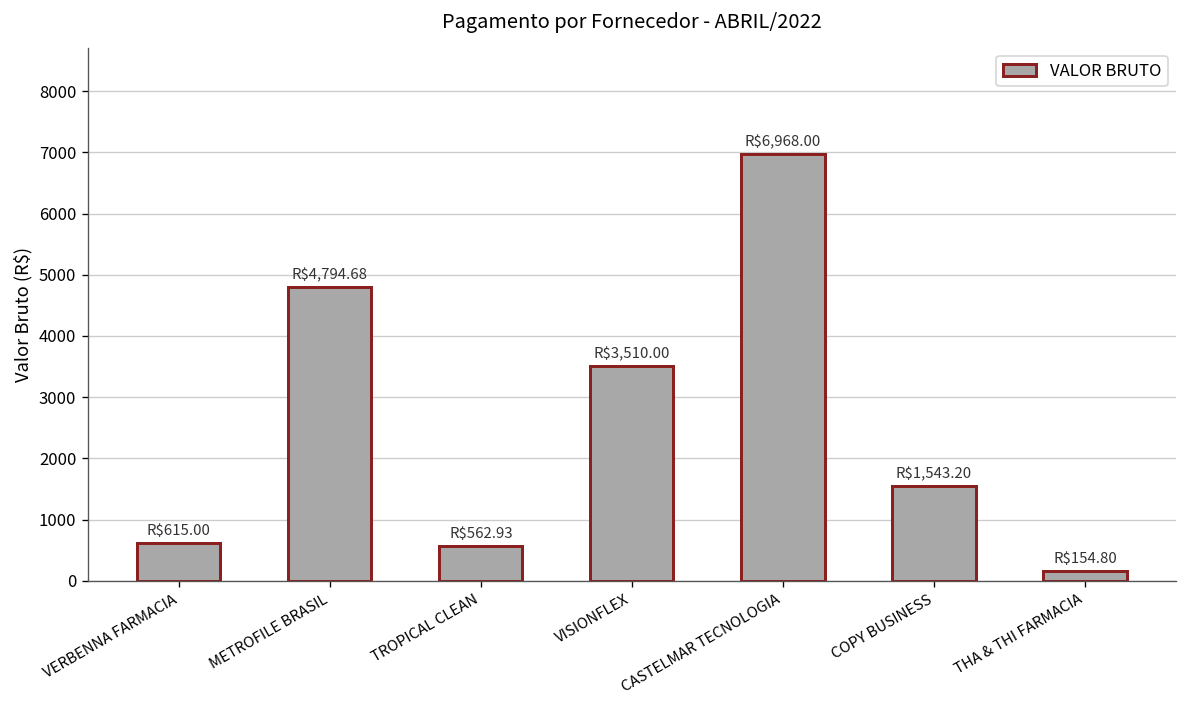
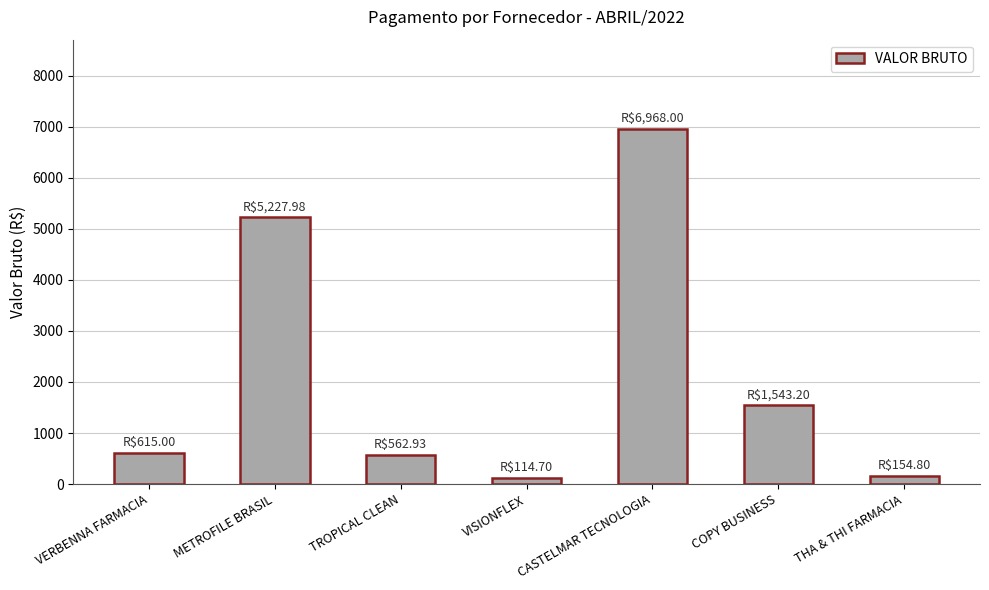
METROFILE BRASIL: $4,794.68 -> $5,227.98
VISIONFLEX: $3,510.00 -> $114.70
